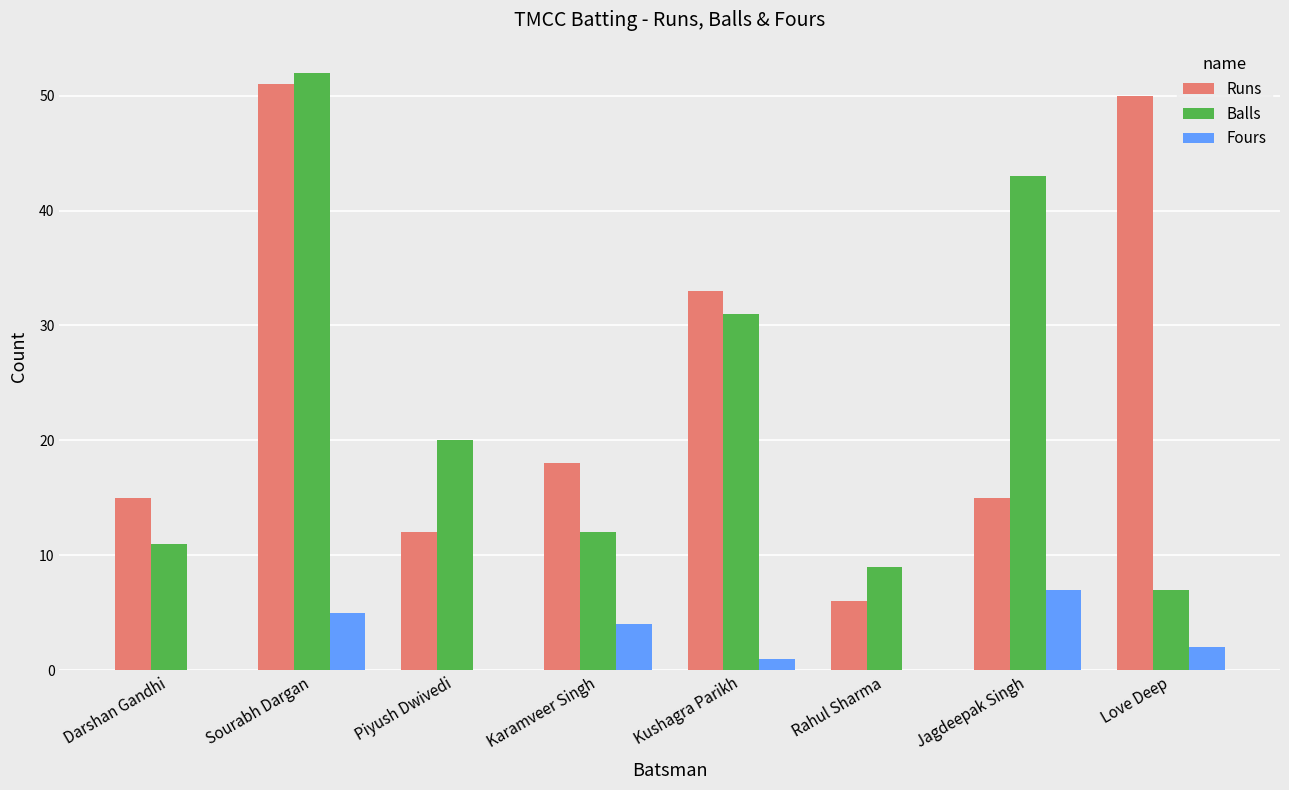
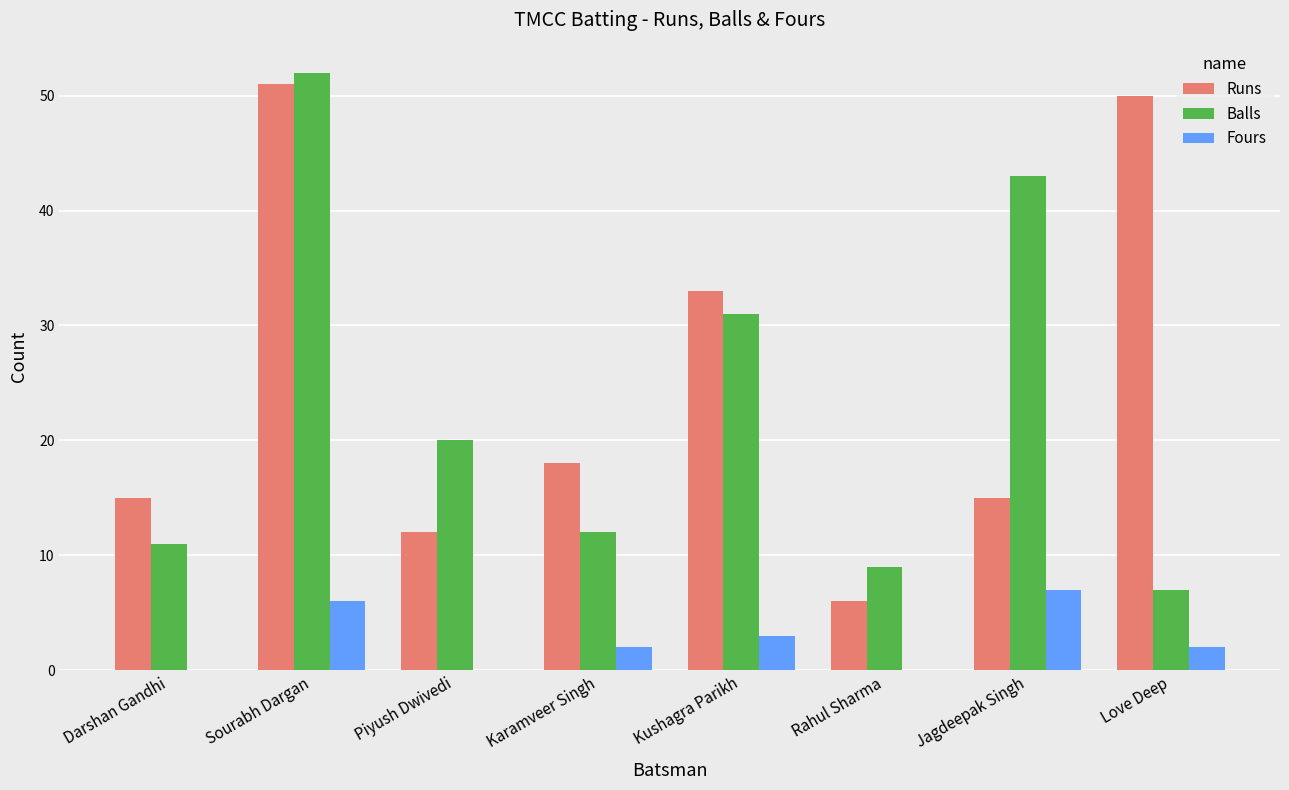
Fours, Sourabh Dargan: 5 -> 6
Fours, Karamveer Singh: 4 -> 2
Fours, Kushagra Parikh: 1 -> 3
